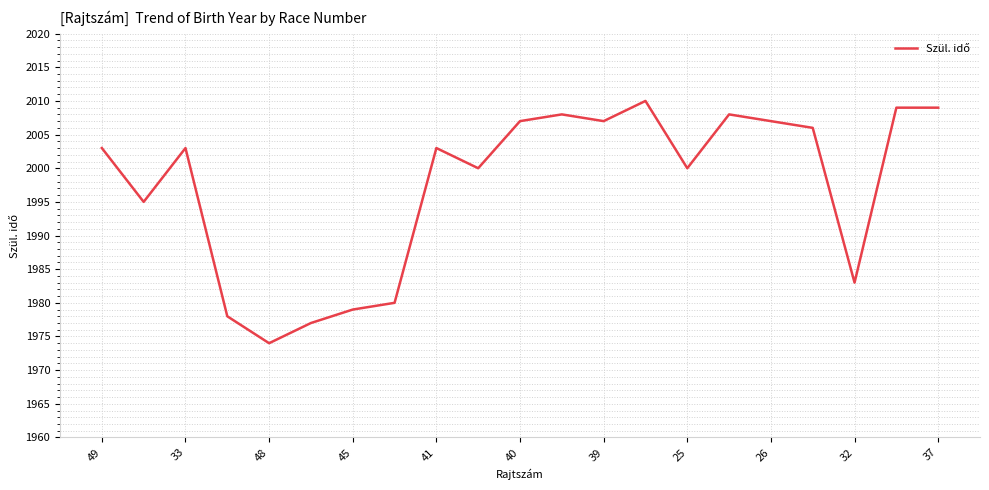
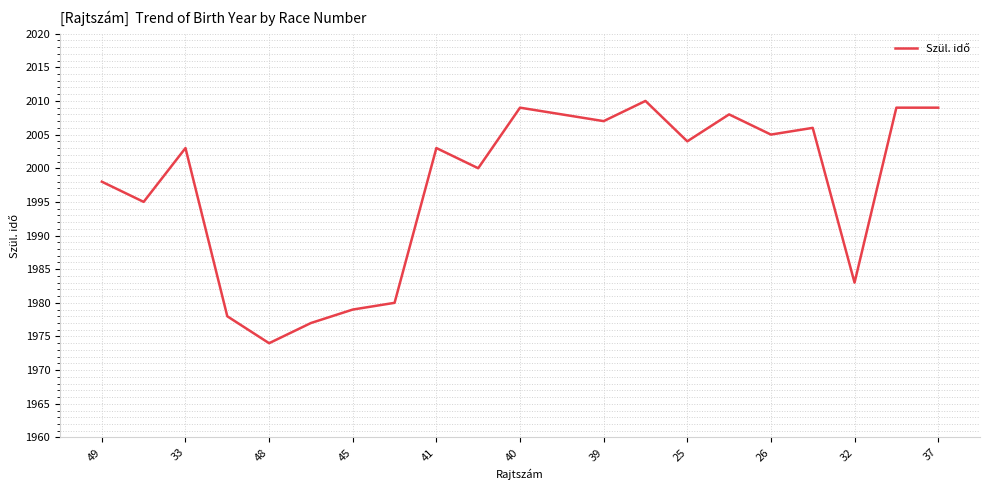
49: 2003 -> 1998
40: 2007 -> 2009
25: 2000 -> 2004
26: 2007 -> 2005
